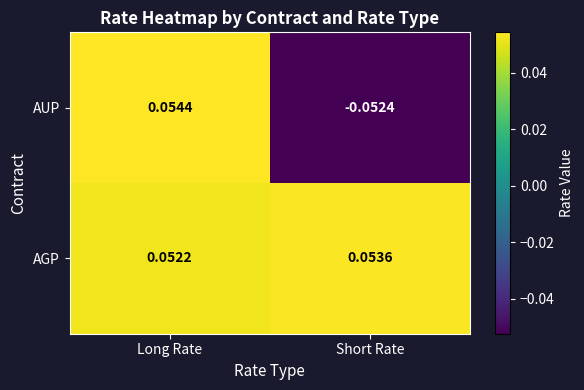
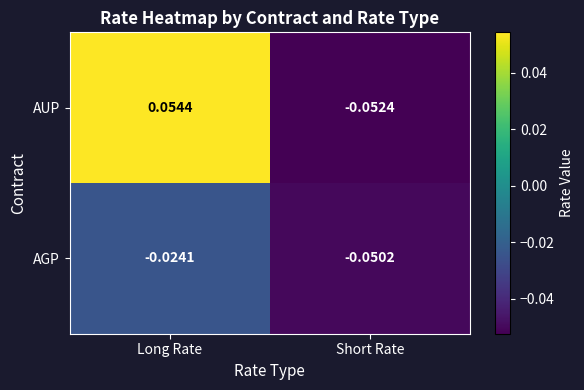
AGP, Long Rate: 0.0522 -> -0.0241
AGP, Short Rate: 0.0536 -> -0.0502
